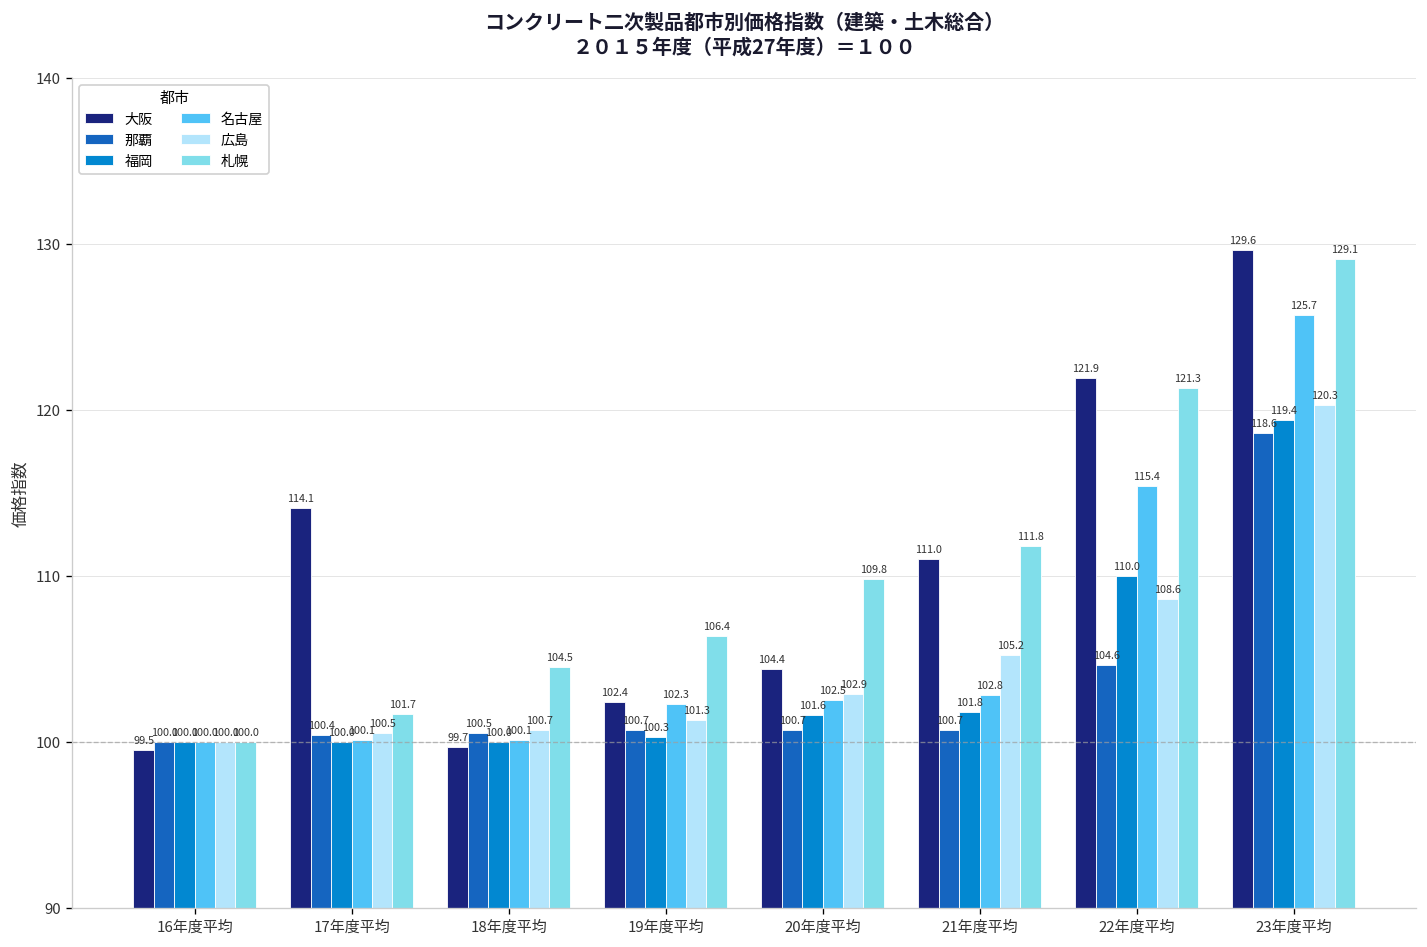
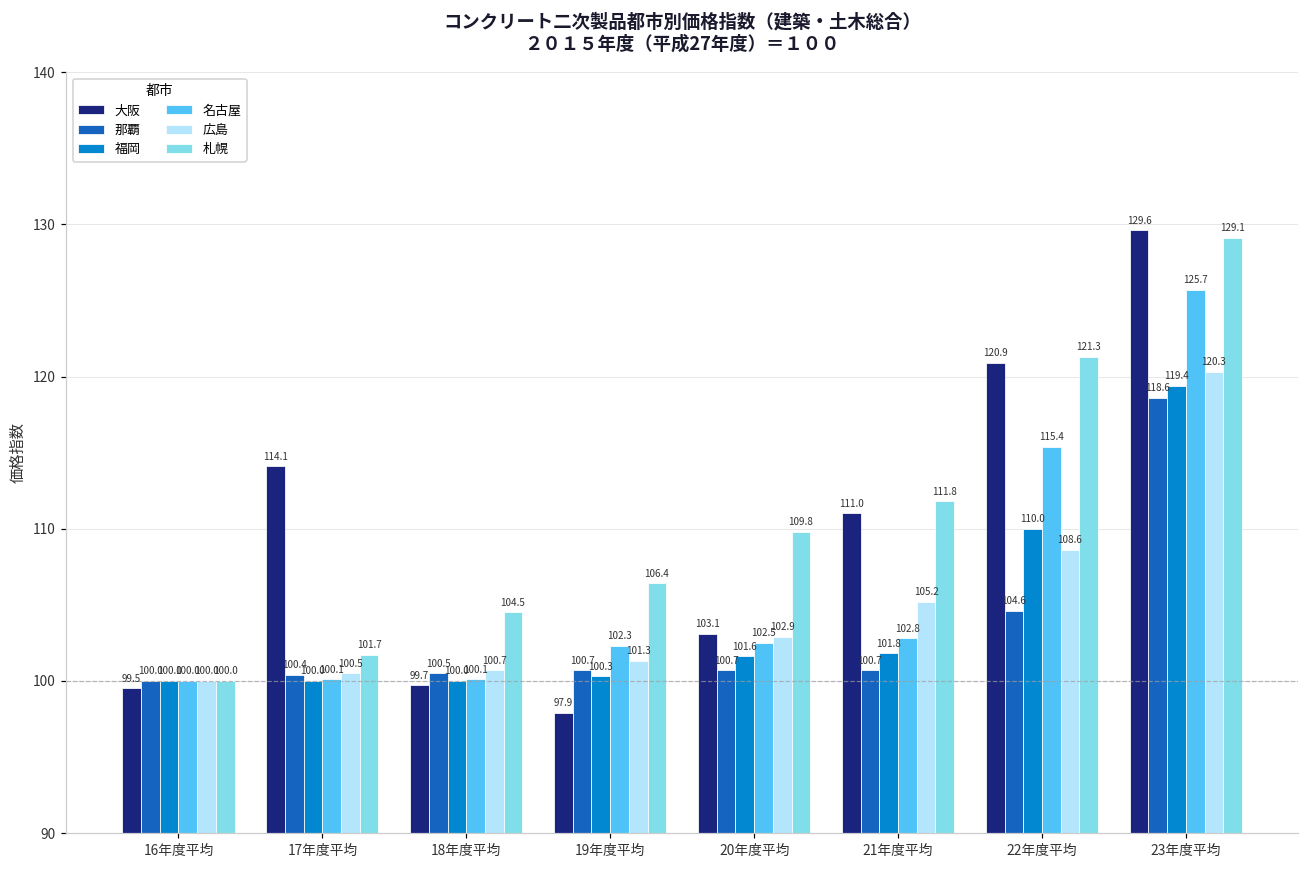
大阪, 19年度平均: 102.4 -> 97.9
大阪, 20年度平均: 104.4 -> 103.1
大阪, 22年度平均: 121.9 -> 120.9
